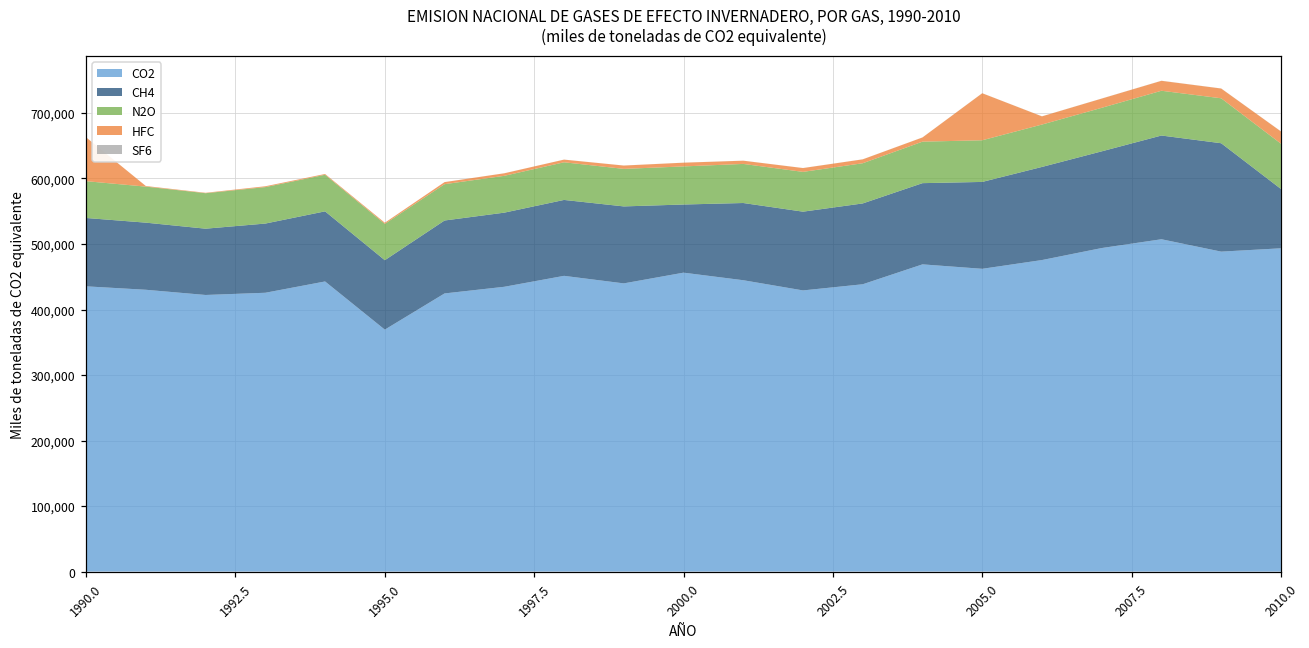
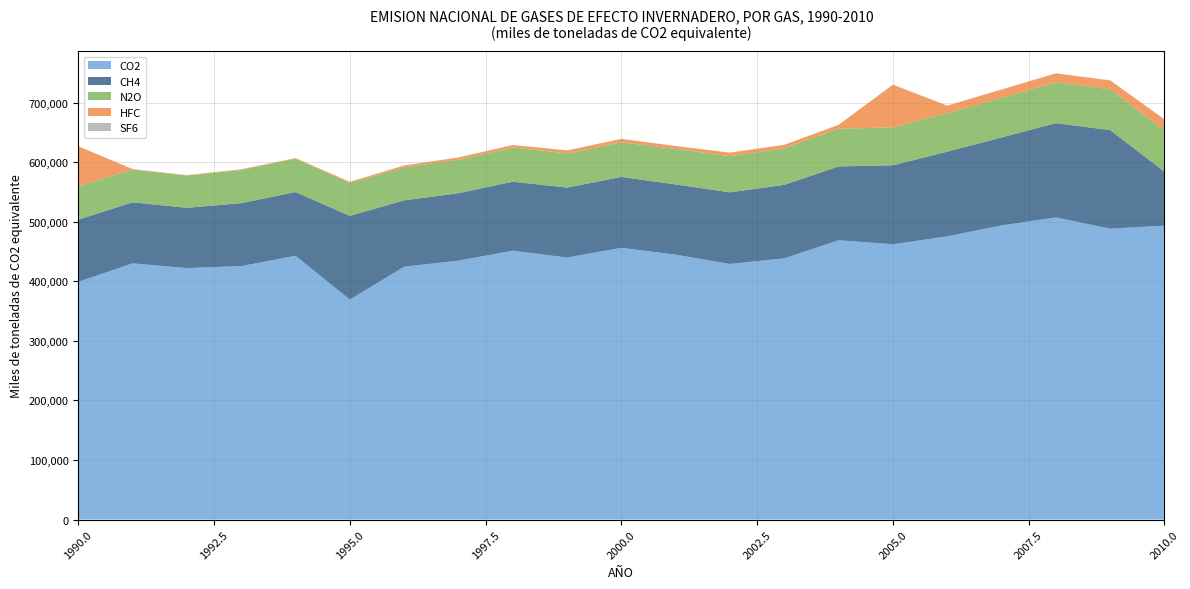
CO2, 1990.0: 440,000 -> 400,000
CH4, 1995.0: 110,000 -> 140,000
CH4, 2000.0: 100,000 -> 120,000
